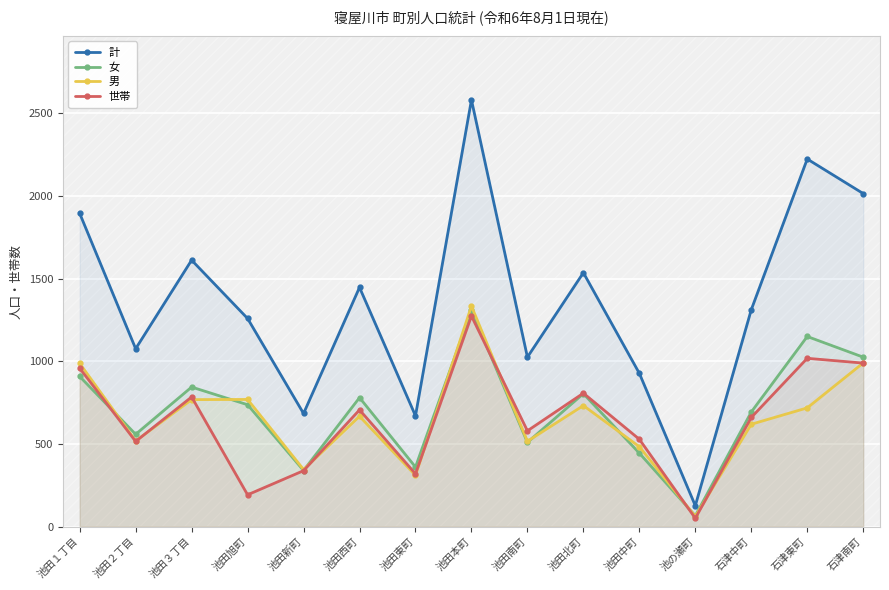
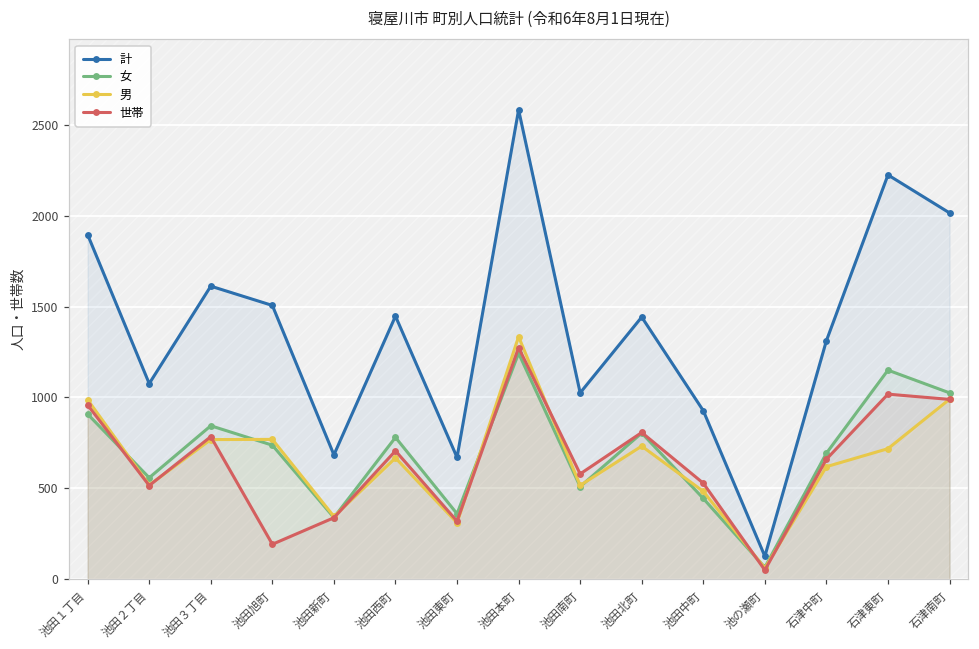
計, 池田旭町: 1260 -> 1510
女, 池田本町: 1310 -> 1240
計, 池田北町: 1540 -> 1440
